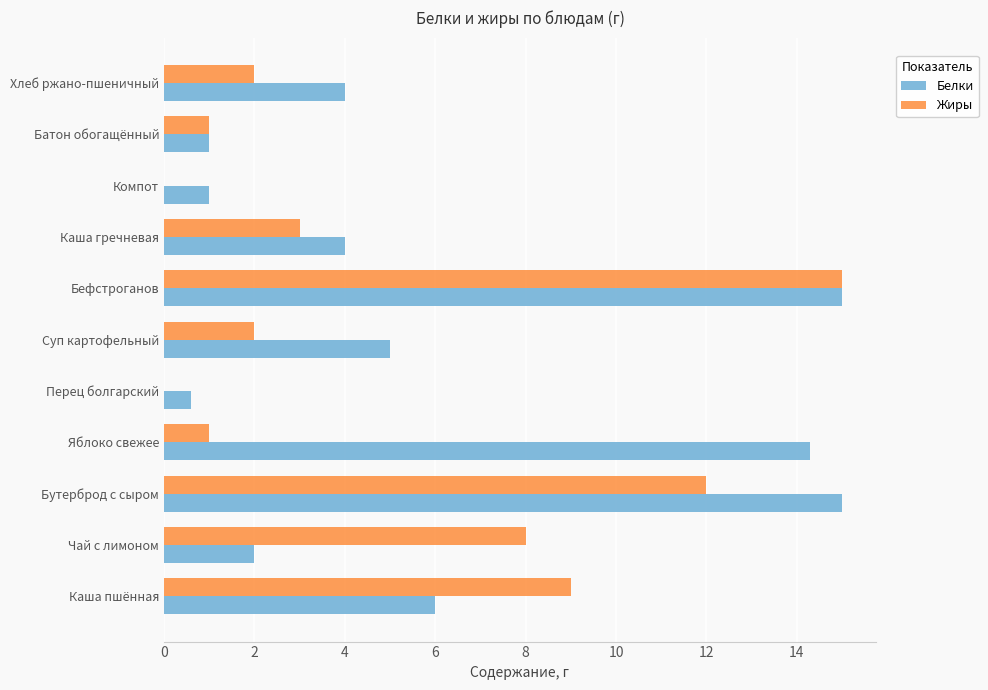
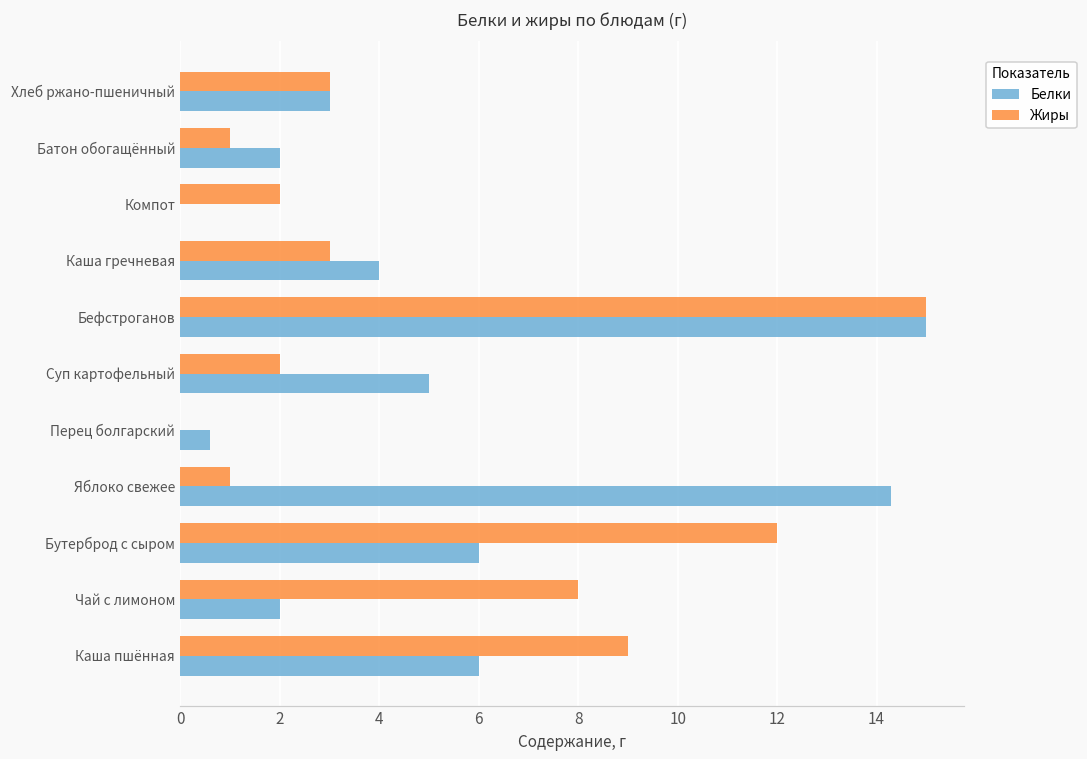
Жиры, Хлеб ржано-пшеничный: 2 -> 3
Белки, Хлеб ржано-пшеничный: 4 -> 3
Белки, Батон обогащённый: 1 -> 2
Жиры, Компот: 0 -> 2
Белки, Компот: 1 -> 0
Белки, Бутерброд с сыром: 15 -> 6
